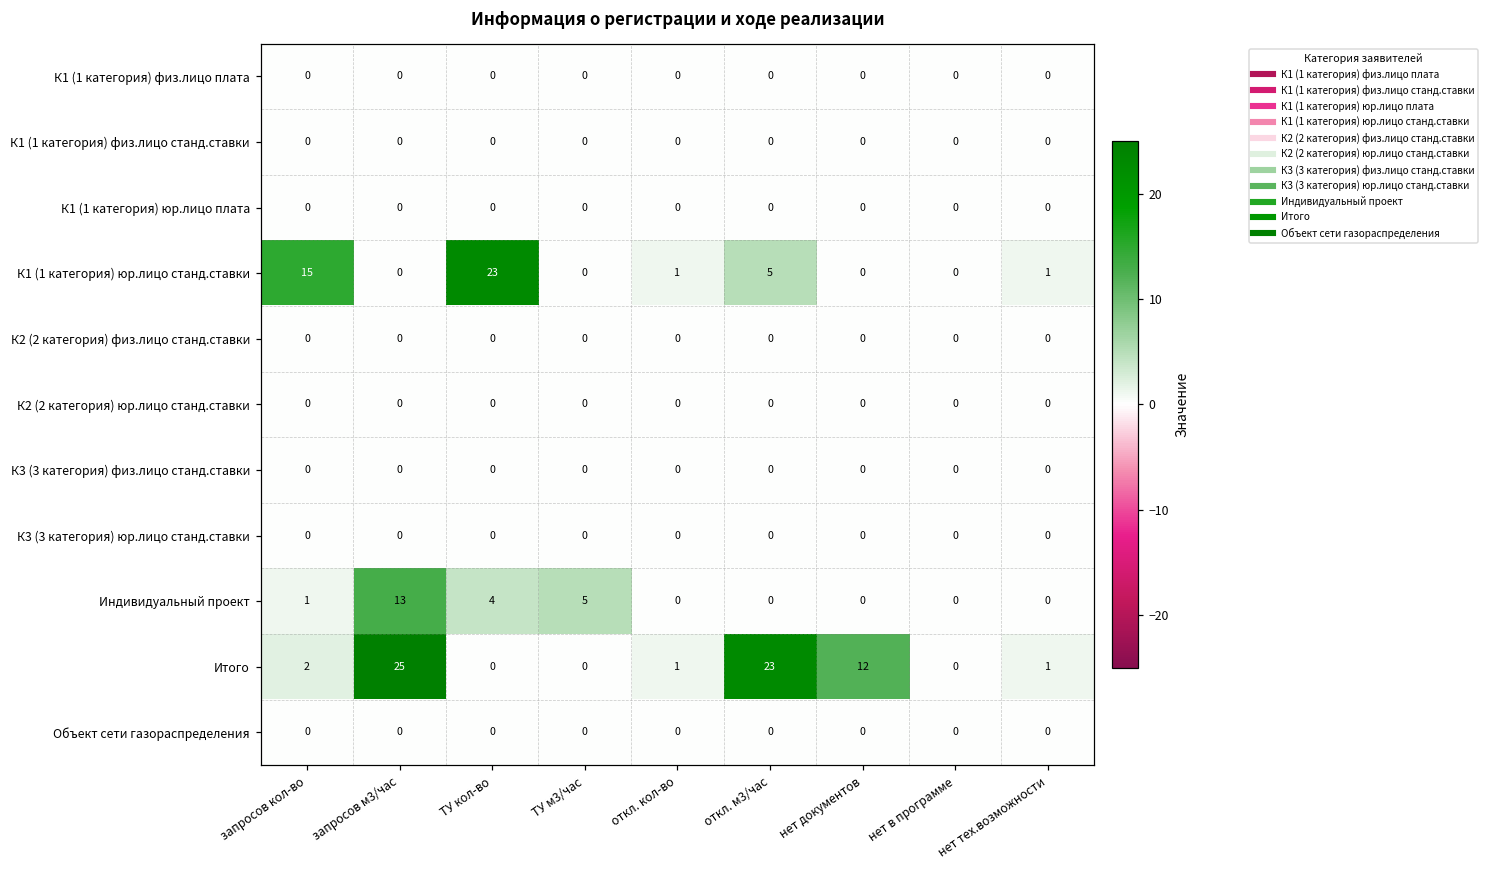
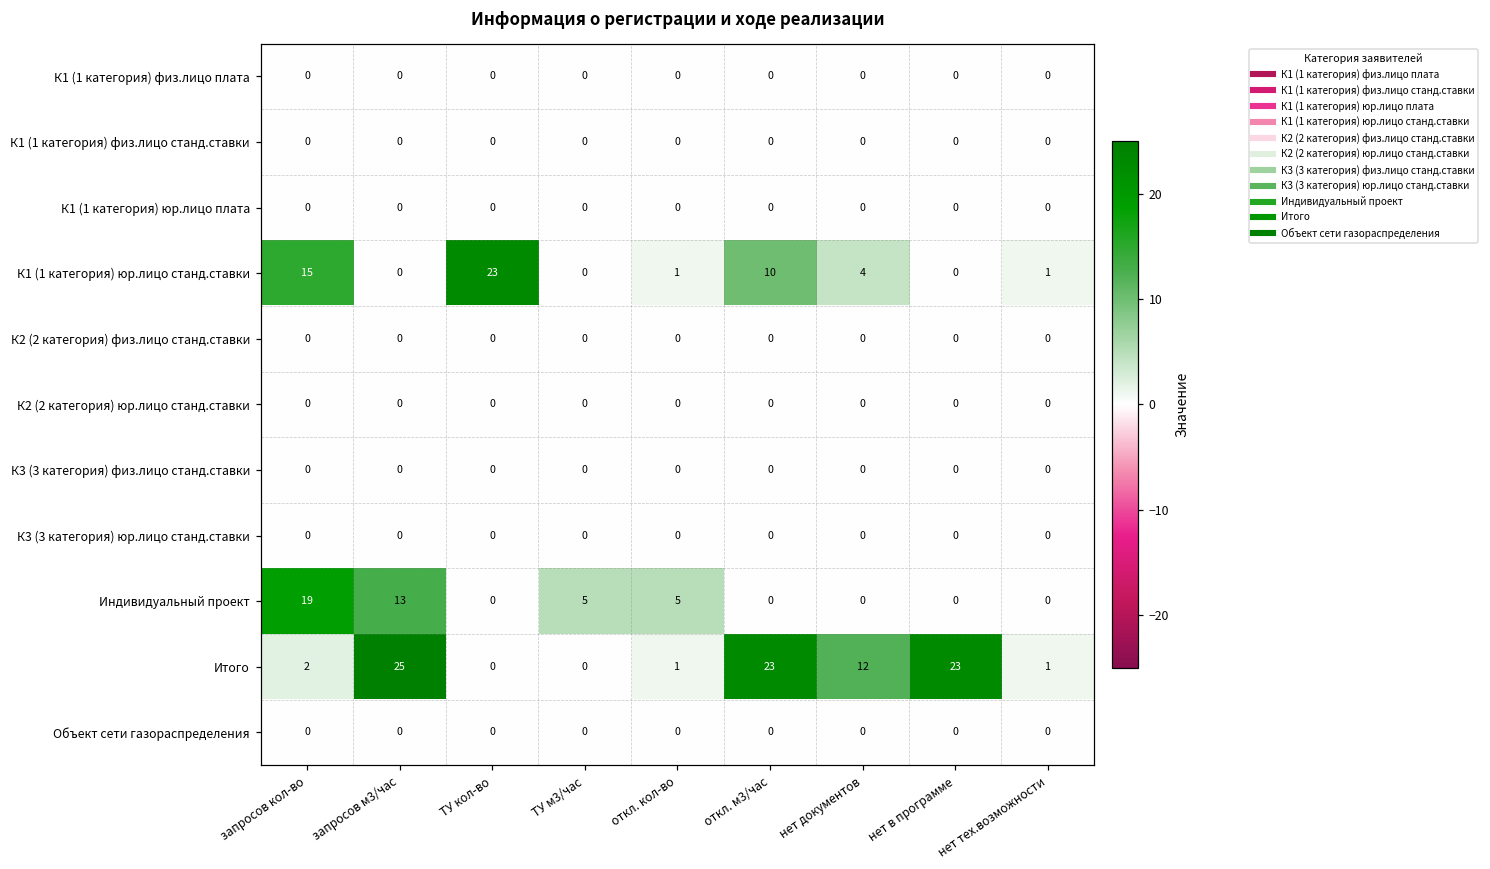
К1 (1 категория) юр.лицо станд.ставки, откл. м3/час: 5 -> 10
К1 (1 категория) юр.лицо станд.ставки, нет документов: 0 -> 4
Индивидуальный проект, запросов кол-во: 1 -> 19
Индивидуальный проект, ТУ кол-во: 4 -> 0
Индивидуальный проект, откл. кол-во: 0 -> 5
Итого, нет в программе: 0 -> 23
